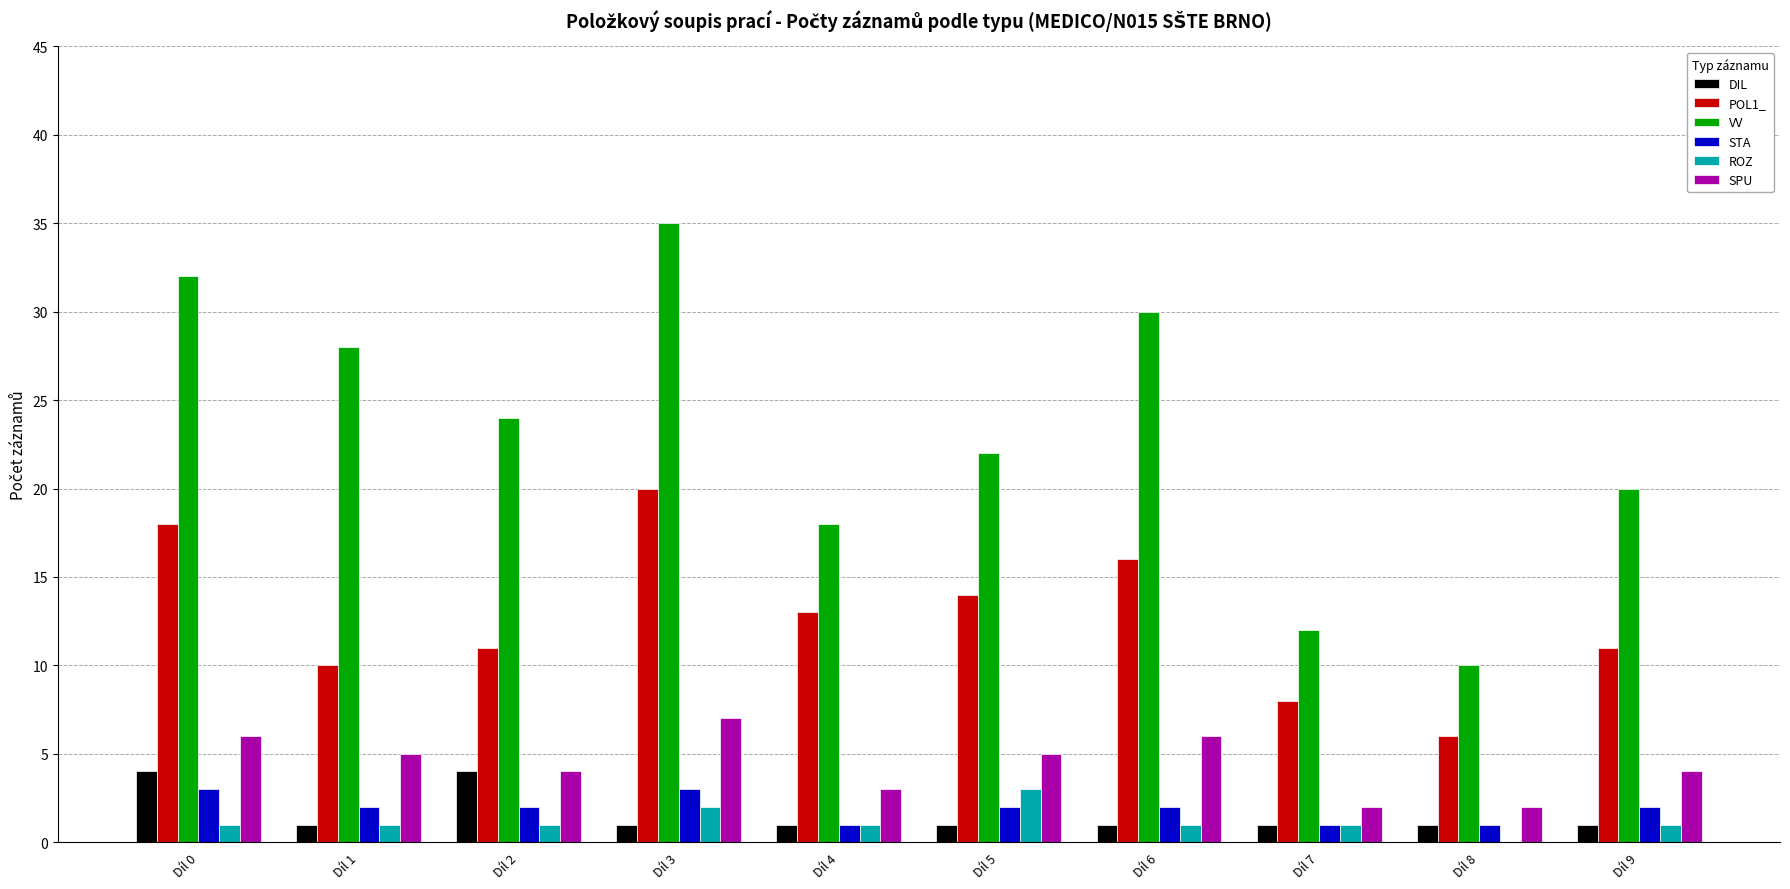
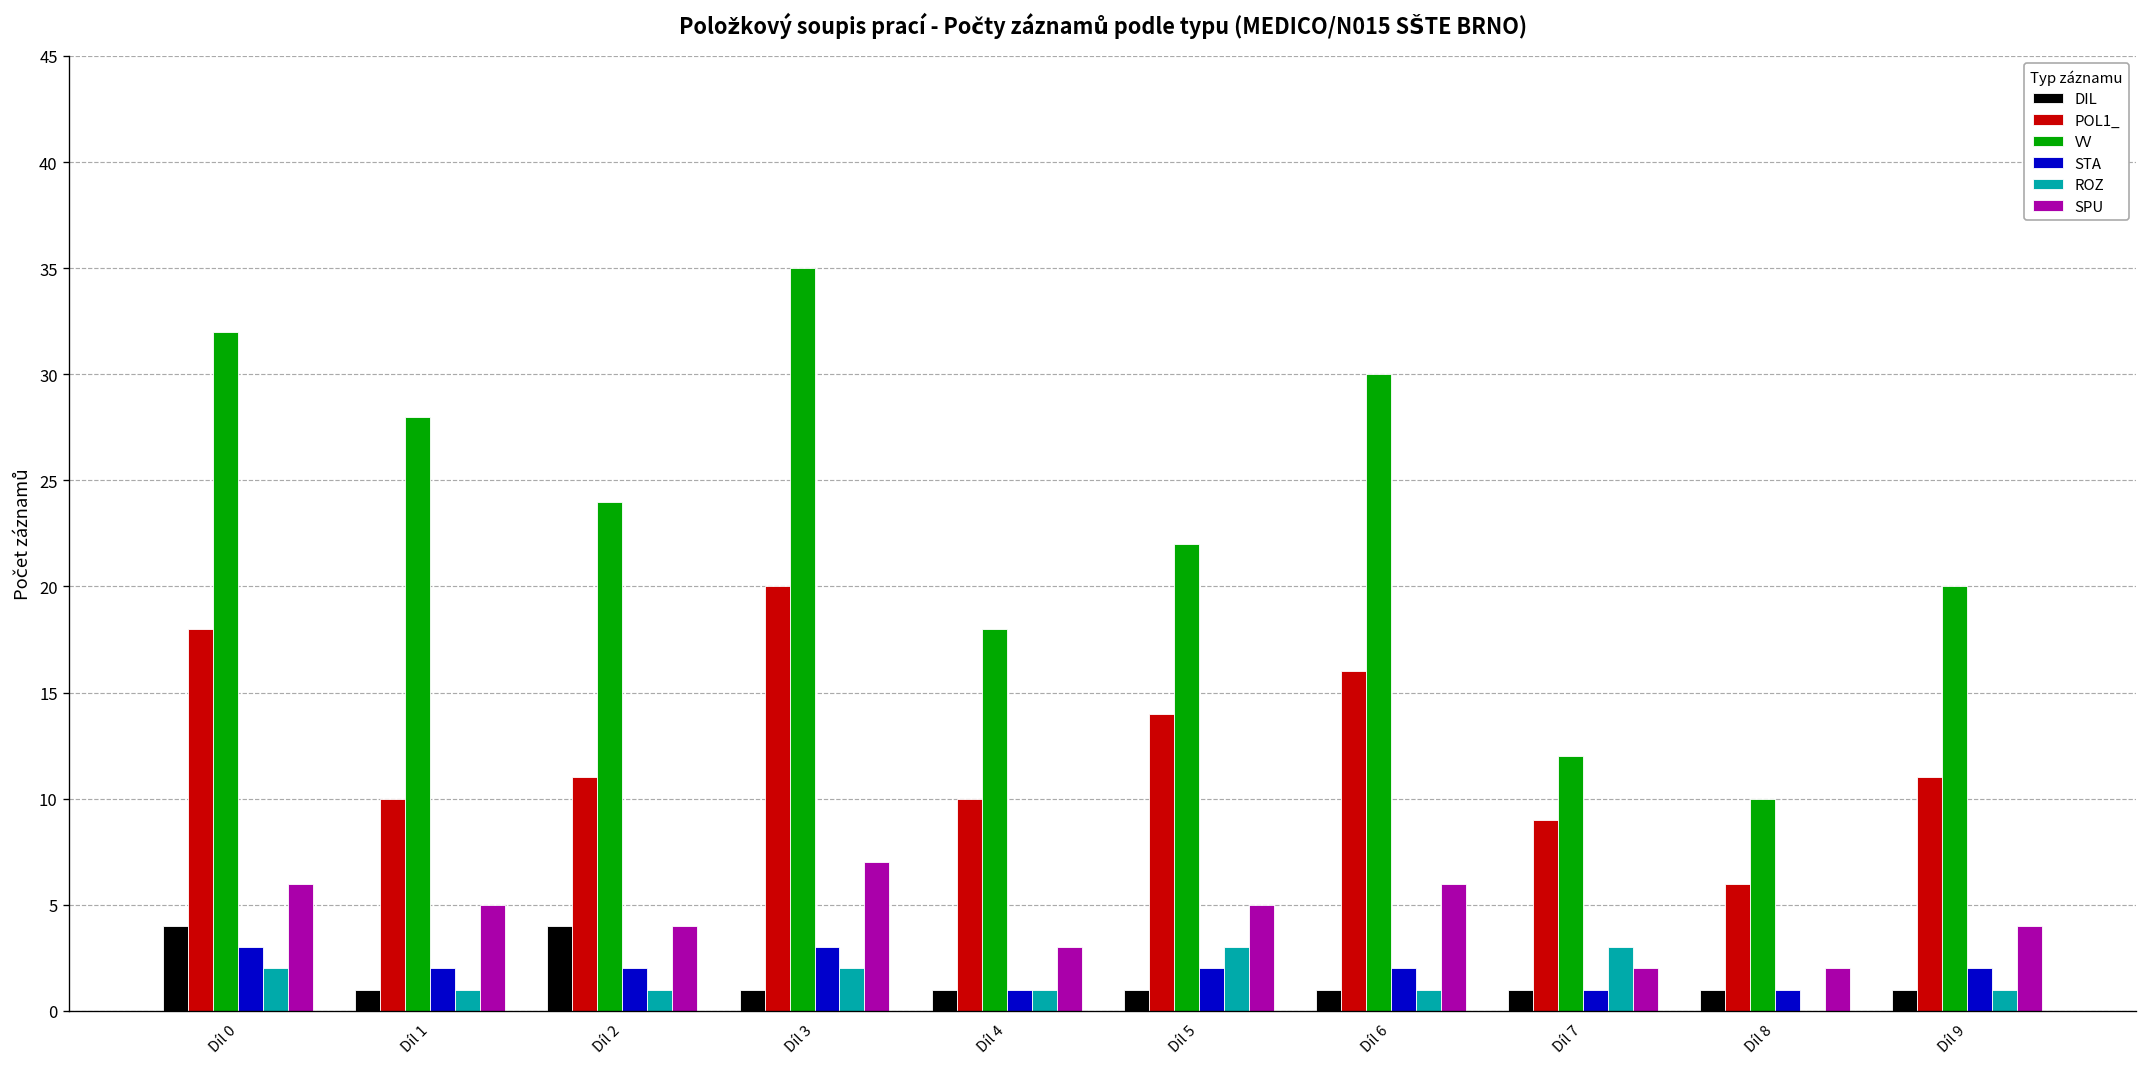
ROZ, Díl 0: 1 -> 2
POL1_, Díl 4: 13 -> 10
POL1_, Díl 7: 8 -> 9
ROZ, Díl 7: 1 -> 3
